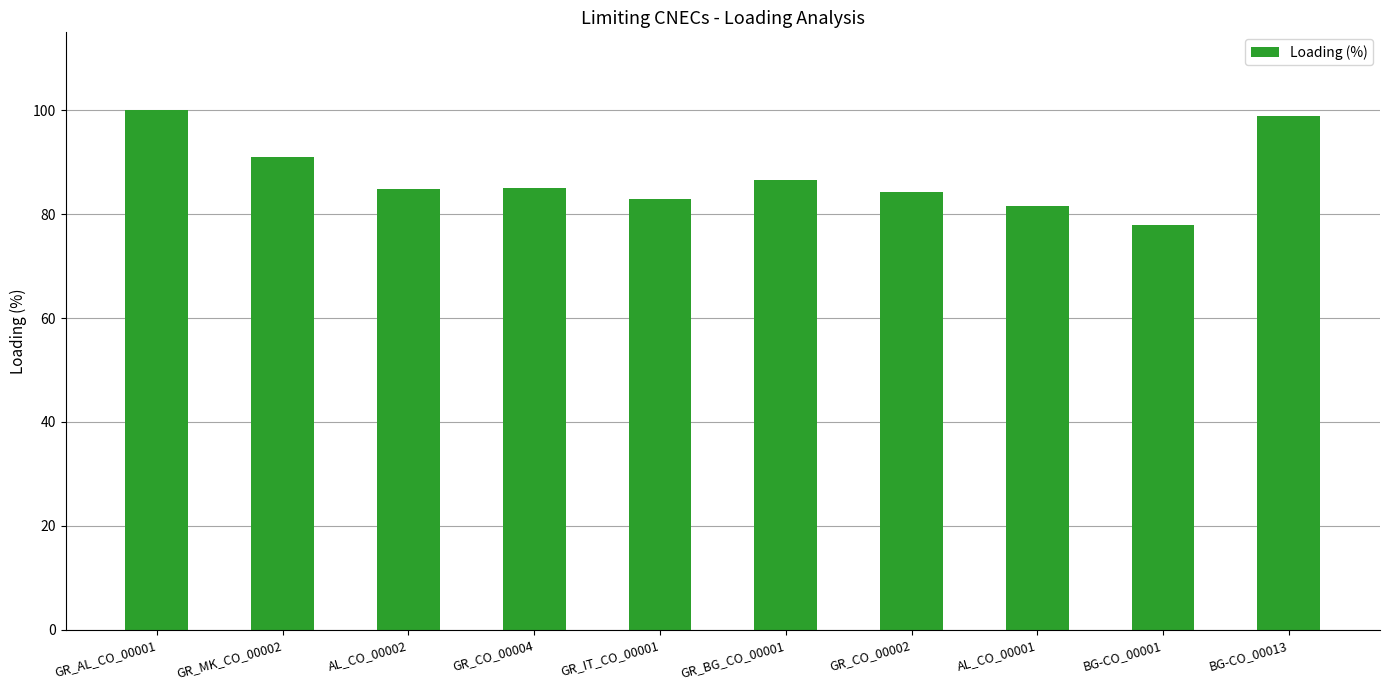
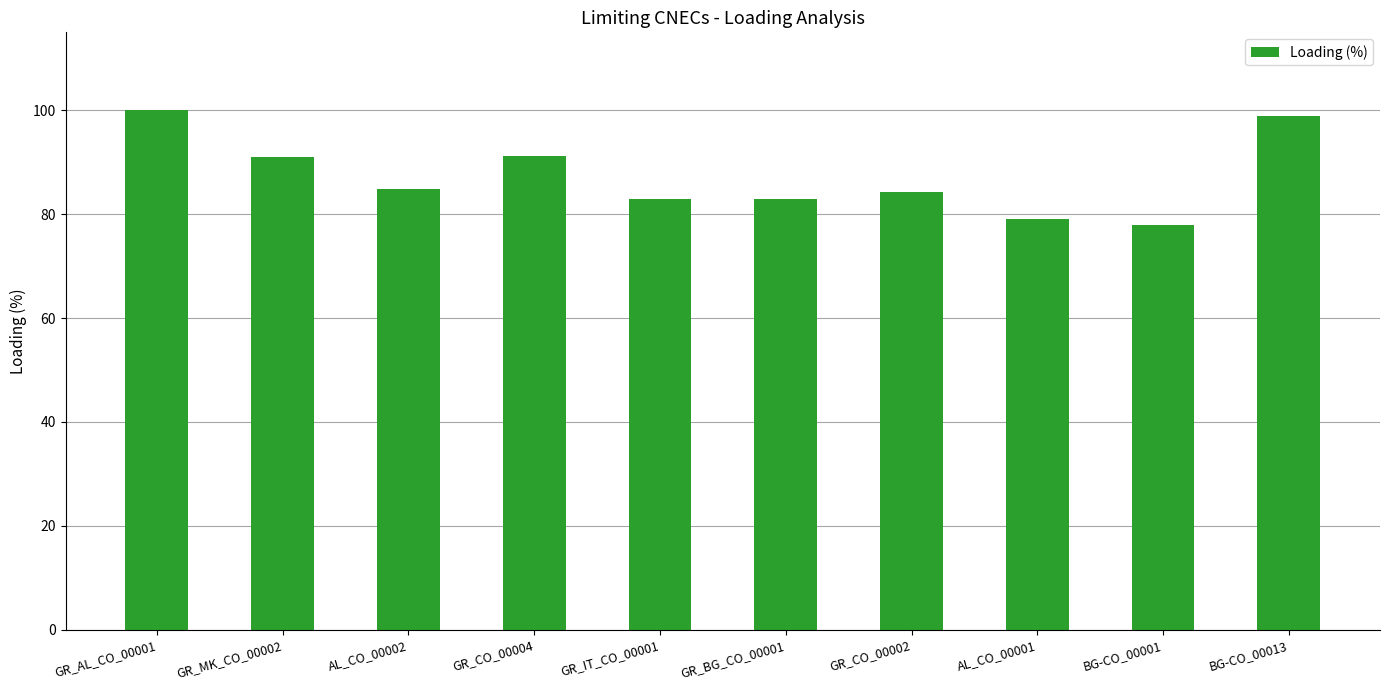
GR_CO_00004: 85 -> 91
GR_BG_CO_00001: 87 -> 83
AL_CO_00001: 82 -> 79
